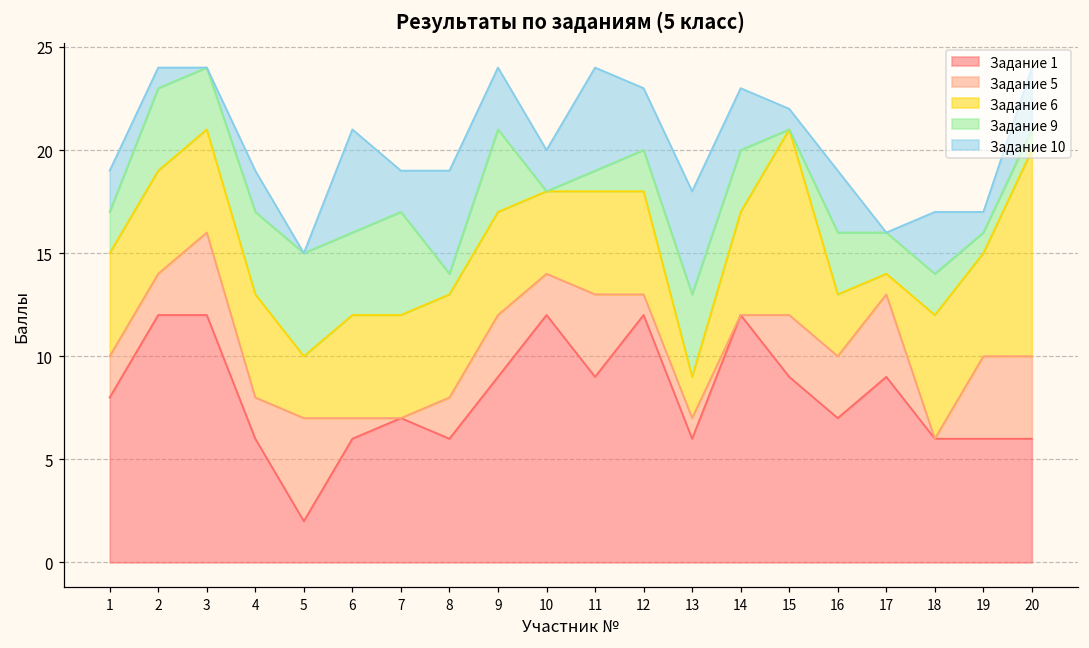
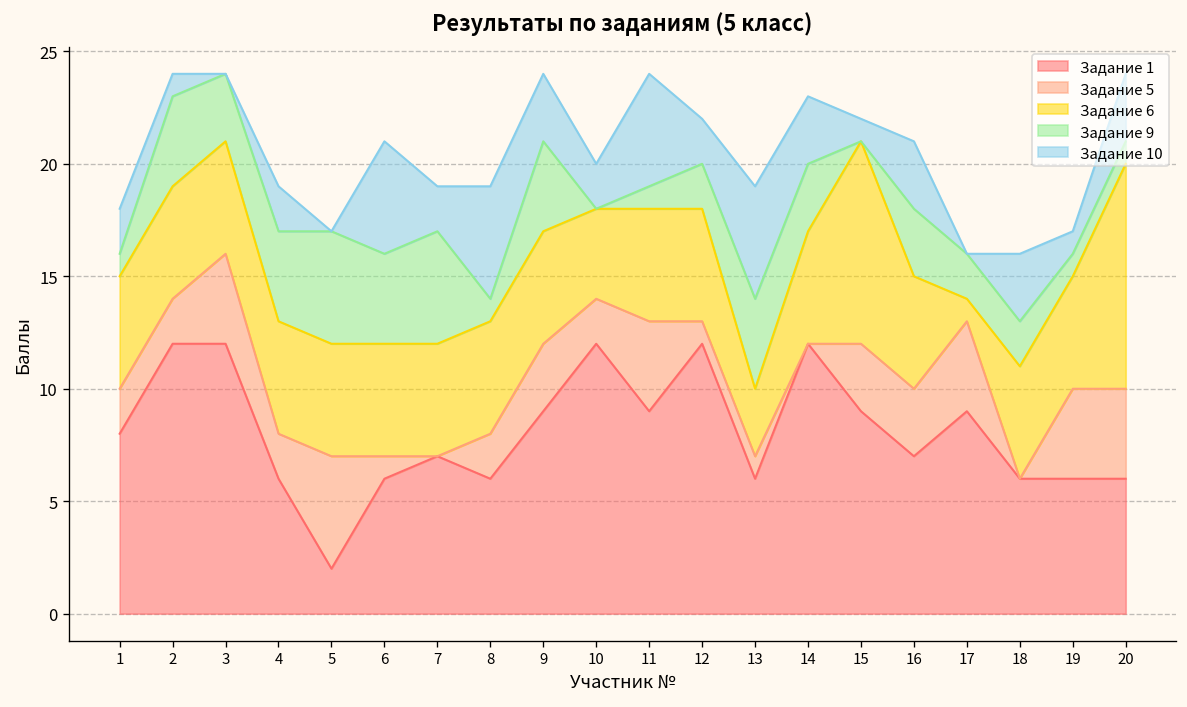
Задание 9, 1: 2 -> 1
Задание 6, 5: 3 -> 5
Задание 10, 12: 3 -> 2
Задание 6, 13: 2 -> 3
Задание 6, 16: 3 -> 5
Задание 6, 18: 6 -> 5
